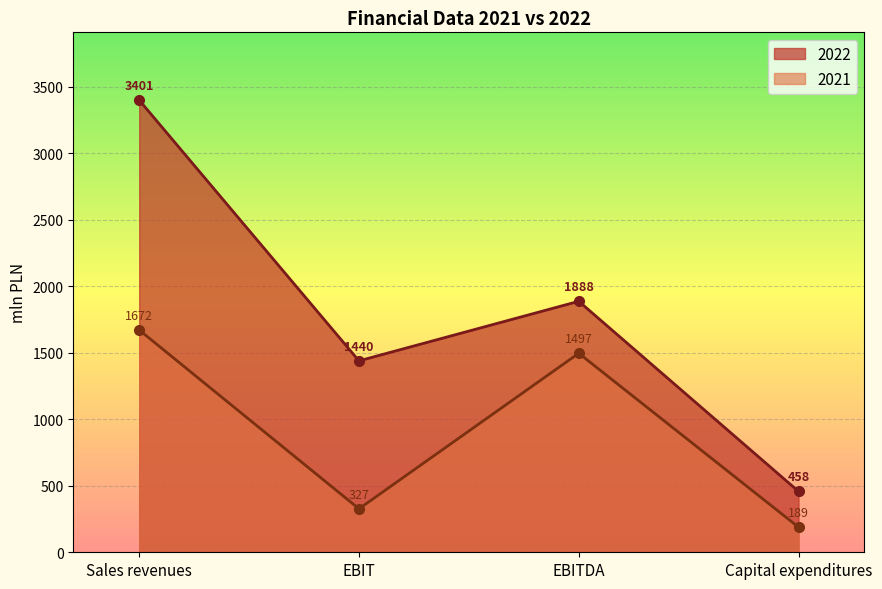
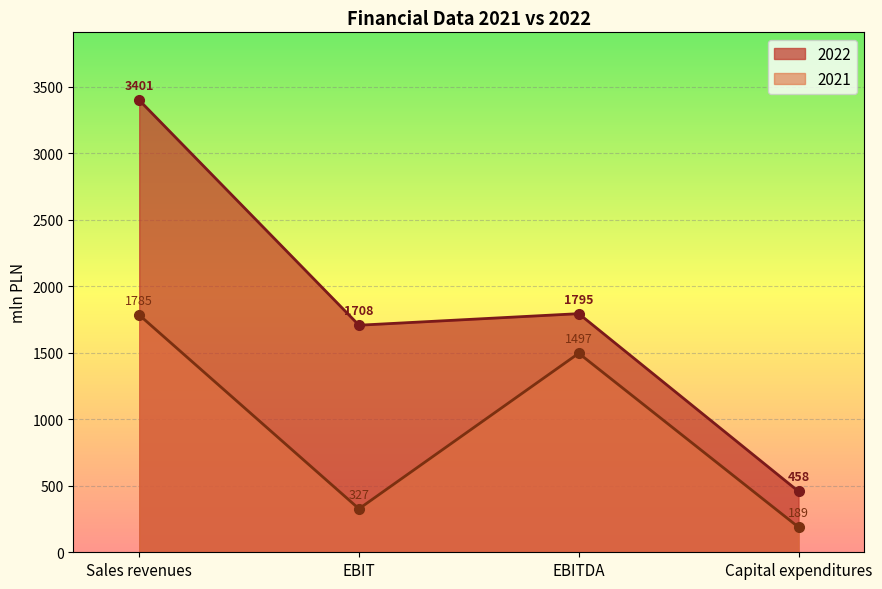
2021, Sales revenues: 1672 -> 1785
2022, EBIT: 1440 -> 1708
2022, EBITDA: 1888 -> 1795
